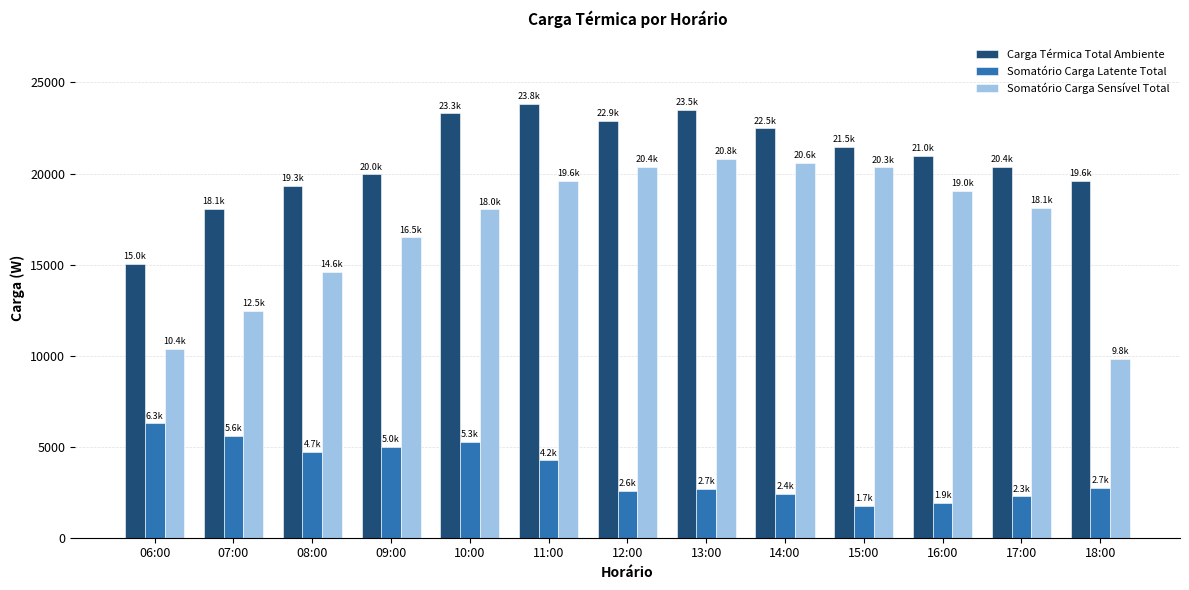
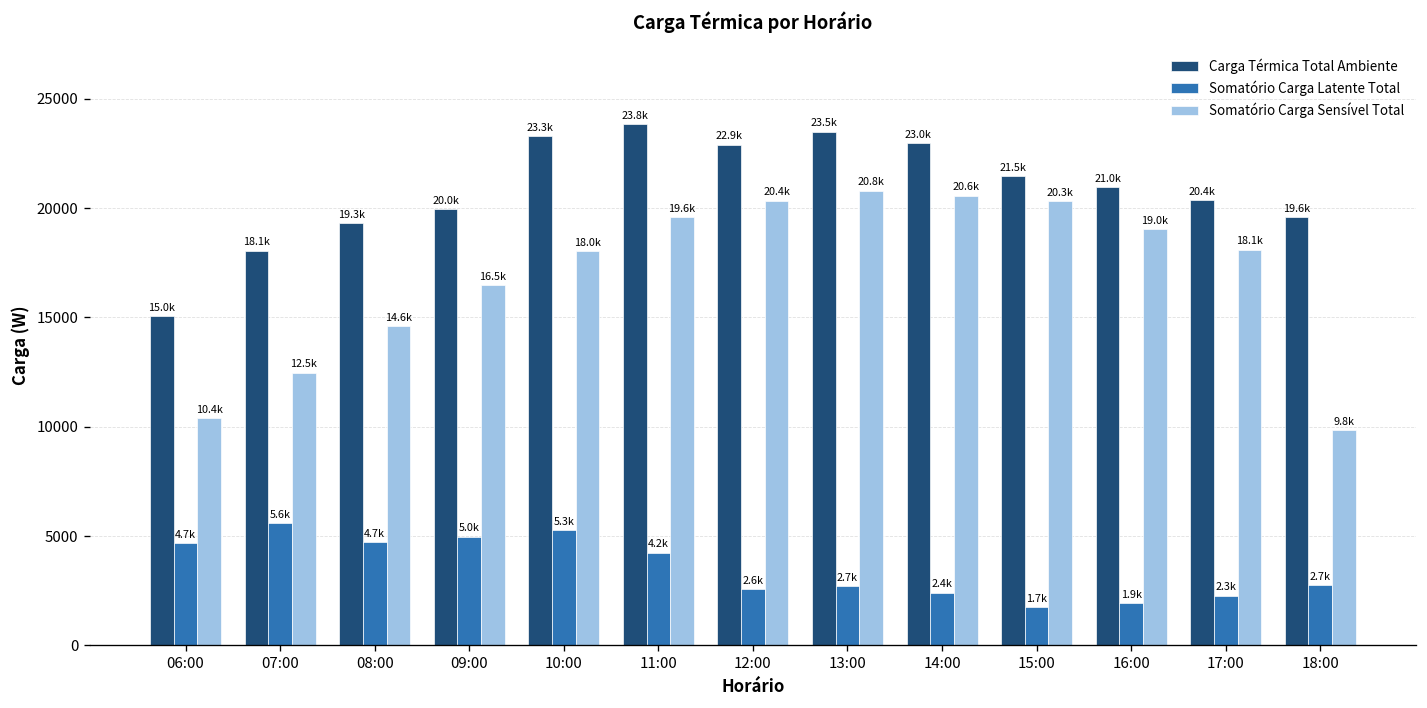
Somatório Carga Latente Total, 06:00: 6.3k -> 4.7k
Carga Térmica Total Ambiente, 14:00: 22.5k -> 23.0k
